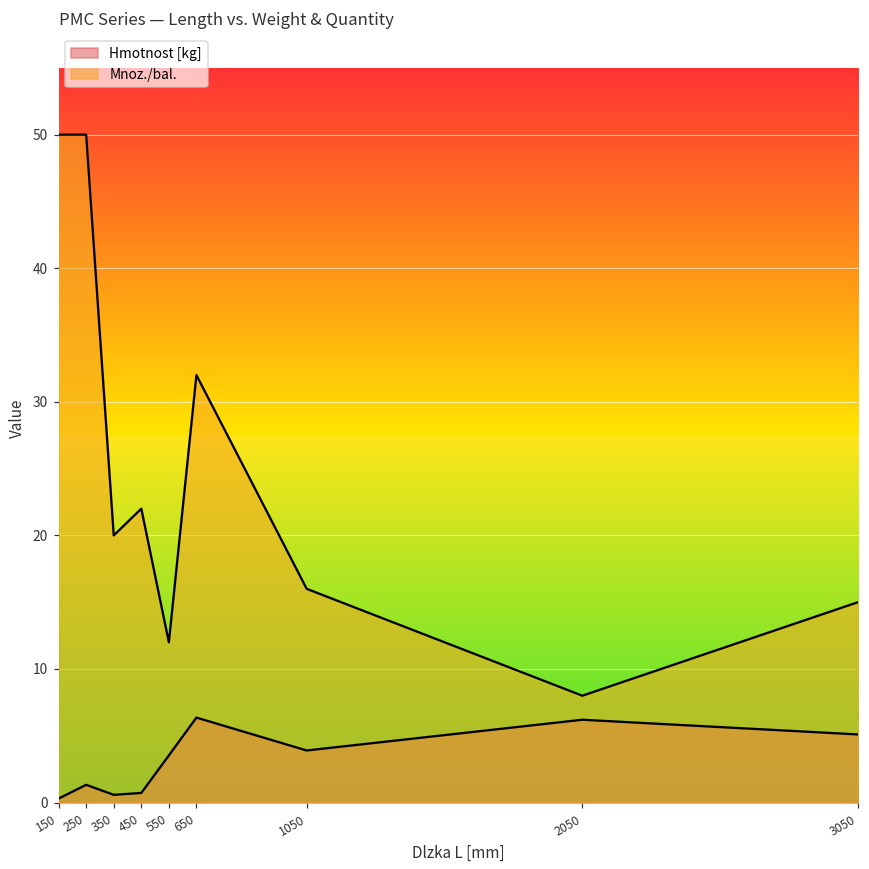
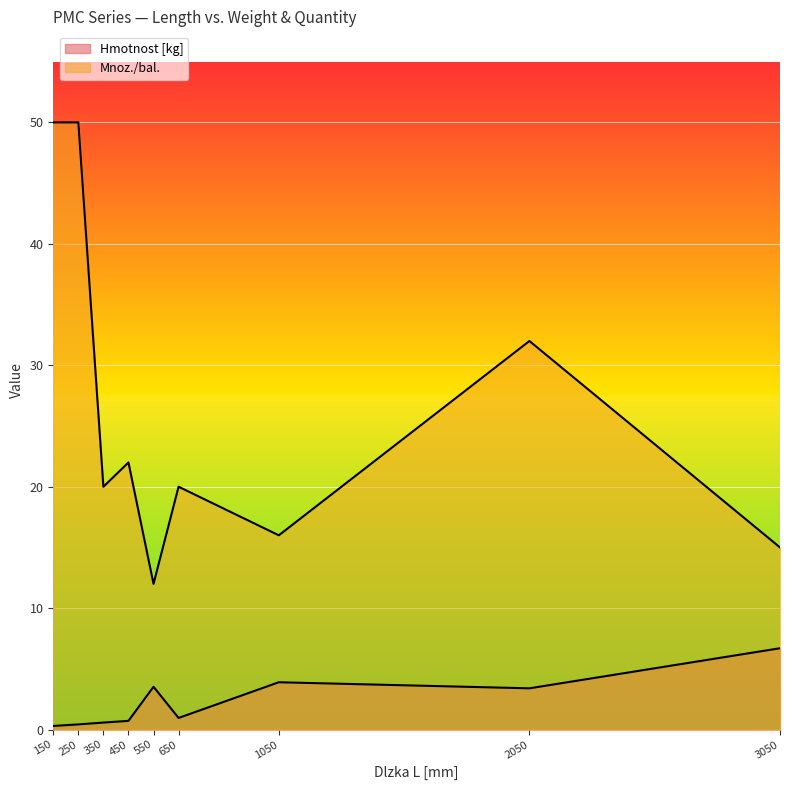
Hmotnost [kg], 250: 1.3 -> 0.4
Hmotnost [kg], 650: 6.4 -> 1.0
Mnoz./bal., 650: 32 -> 20
Hmotnost [kg], 2050: 6.2 -> 3.4
Mnoz./bal., 2050: 8 -> 32
Hmotnost [kg], 3050: 5.1 -> 6.7
